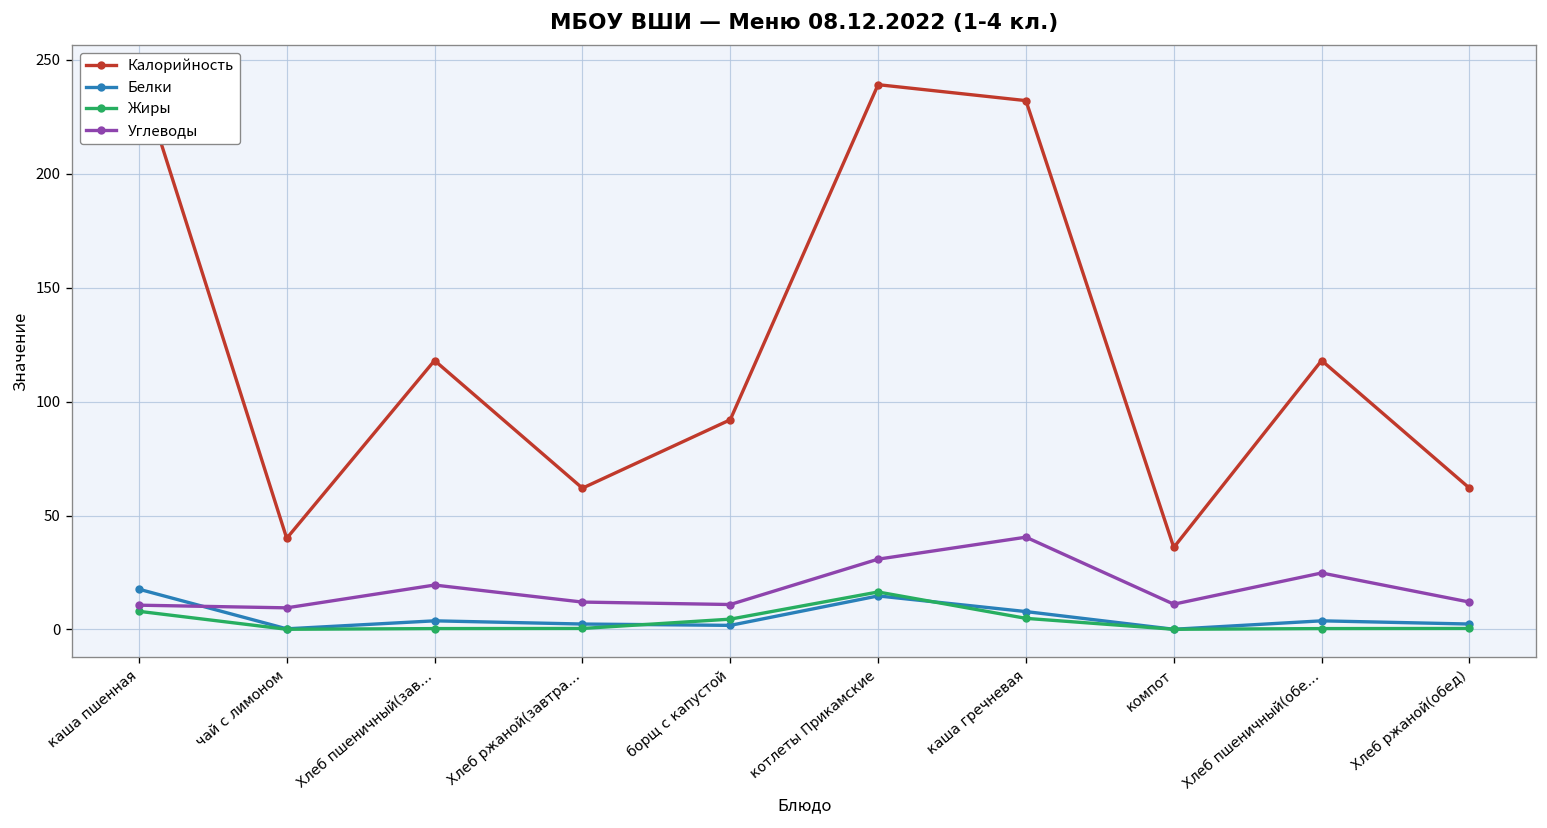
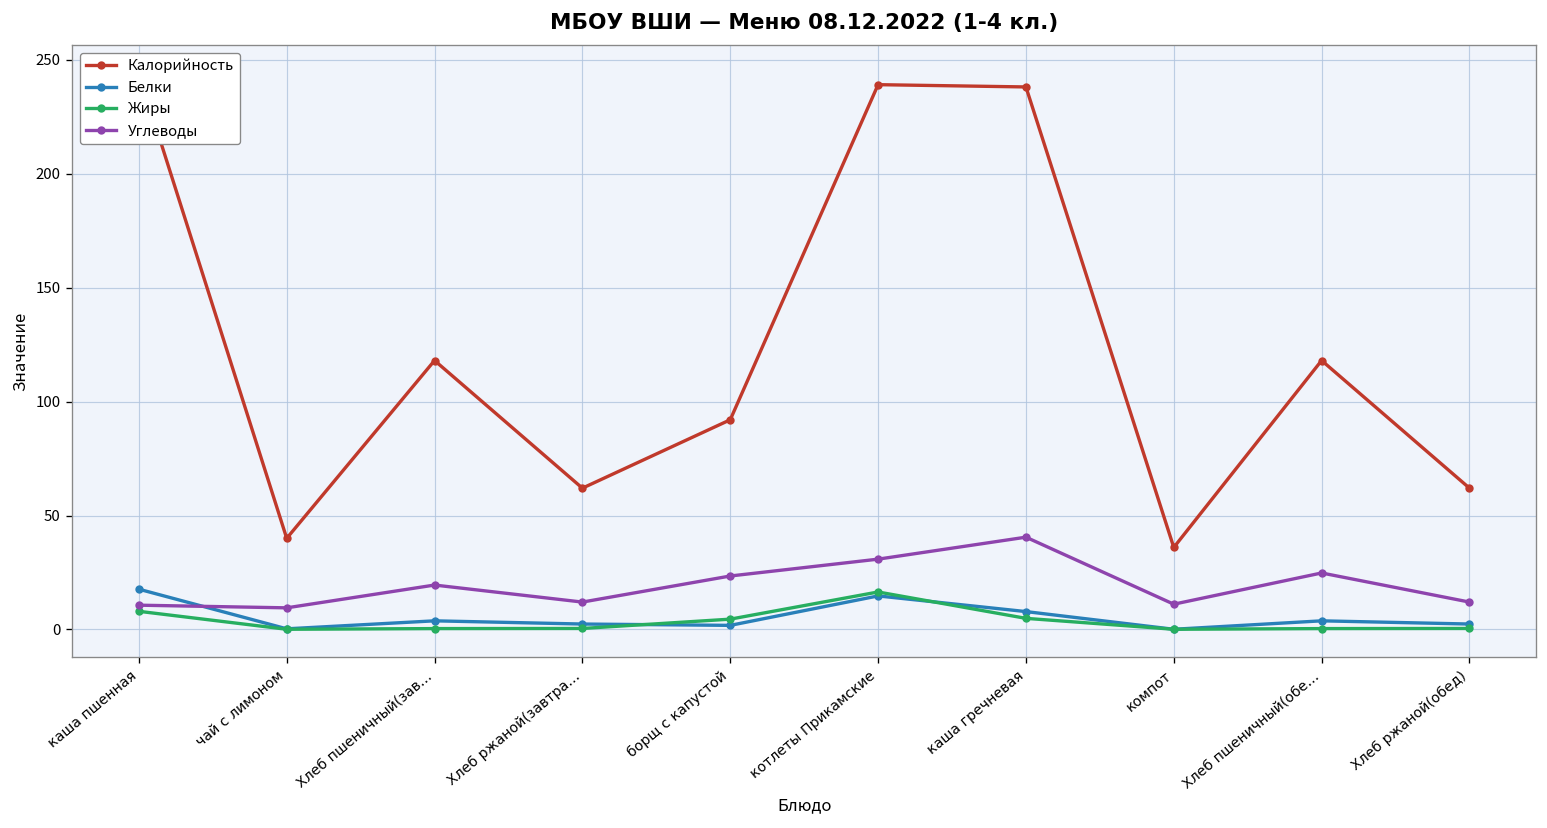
Углеводы, борщ с капустой: 11 -> 23
Калорийность, каша гречневая: 232 -> 238
